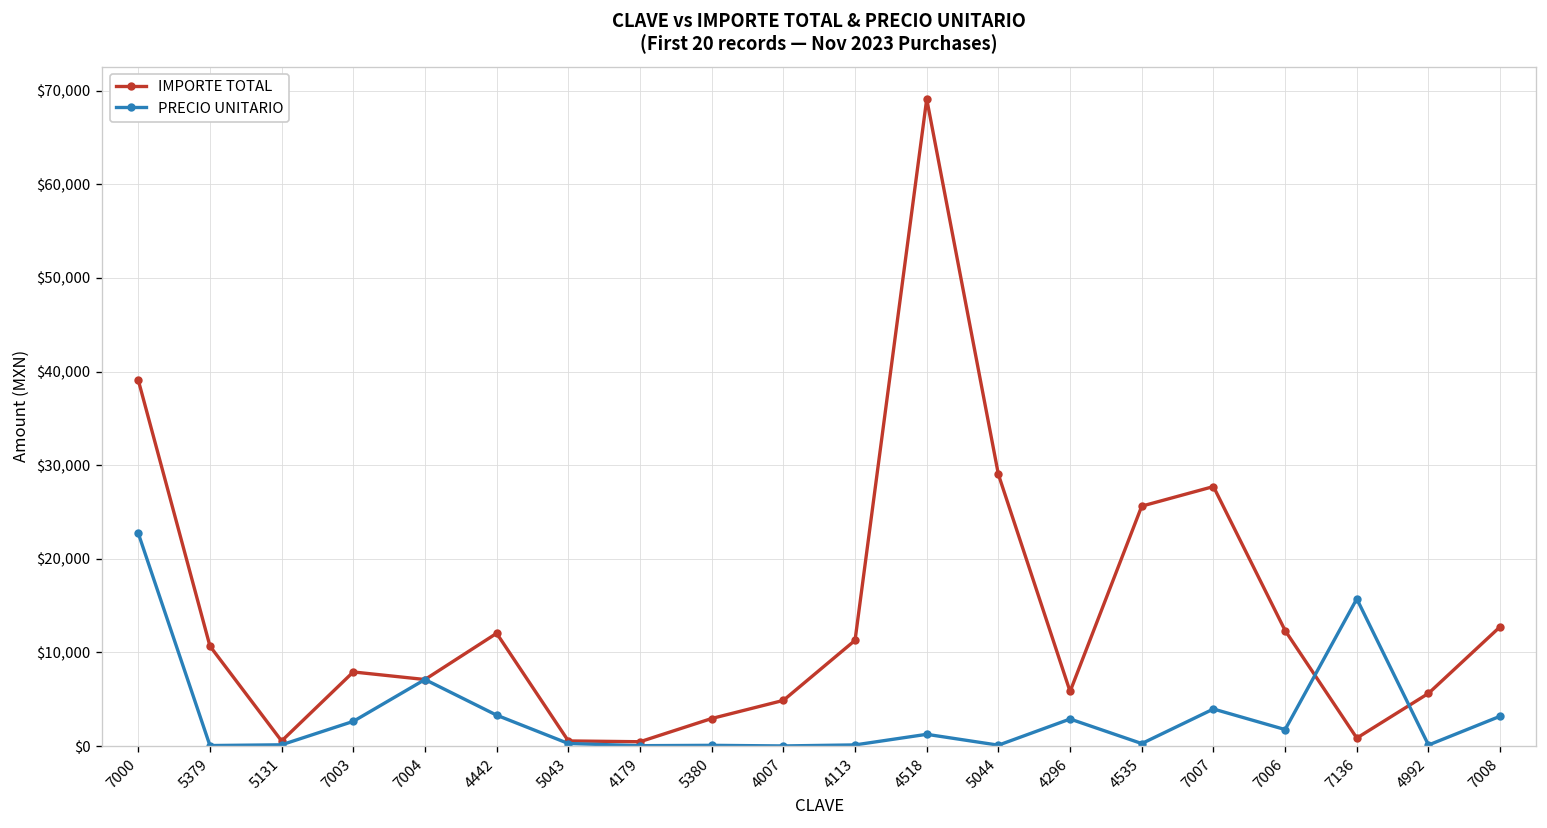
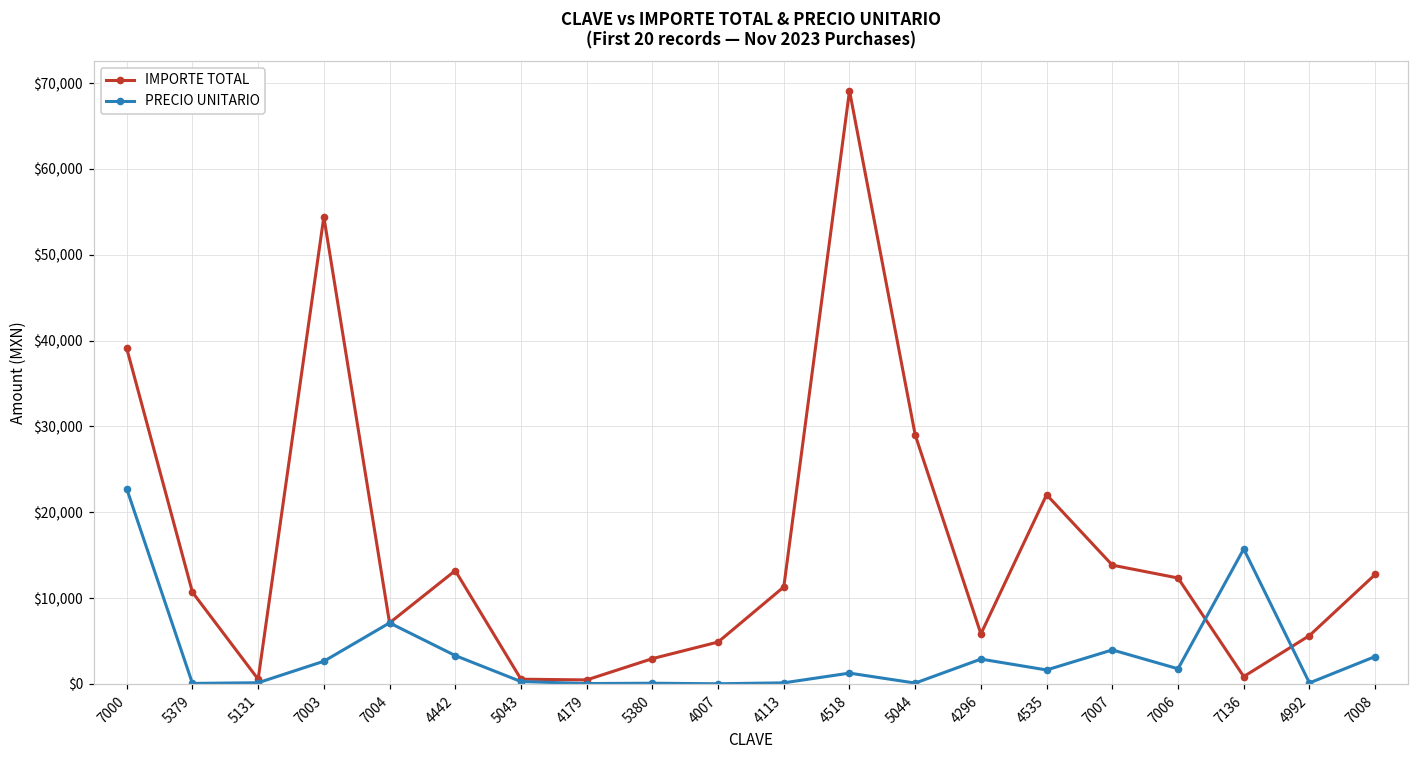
IMPORTE TOTAL, 7003: $8,000 -> $54,000
IMPORTE TOTAL, 4442: $12,000 -> $13,000
IMPORTE TOTAL, 4535: $26,000 -> $22,000
PRECIO UNITARIO, 4535: $0 -> $2,000
IMPORTE TOTAL, 7007: $28,000 -> $14,000
